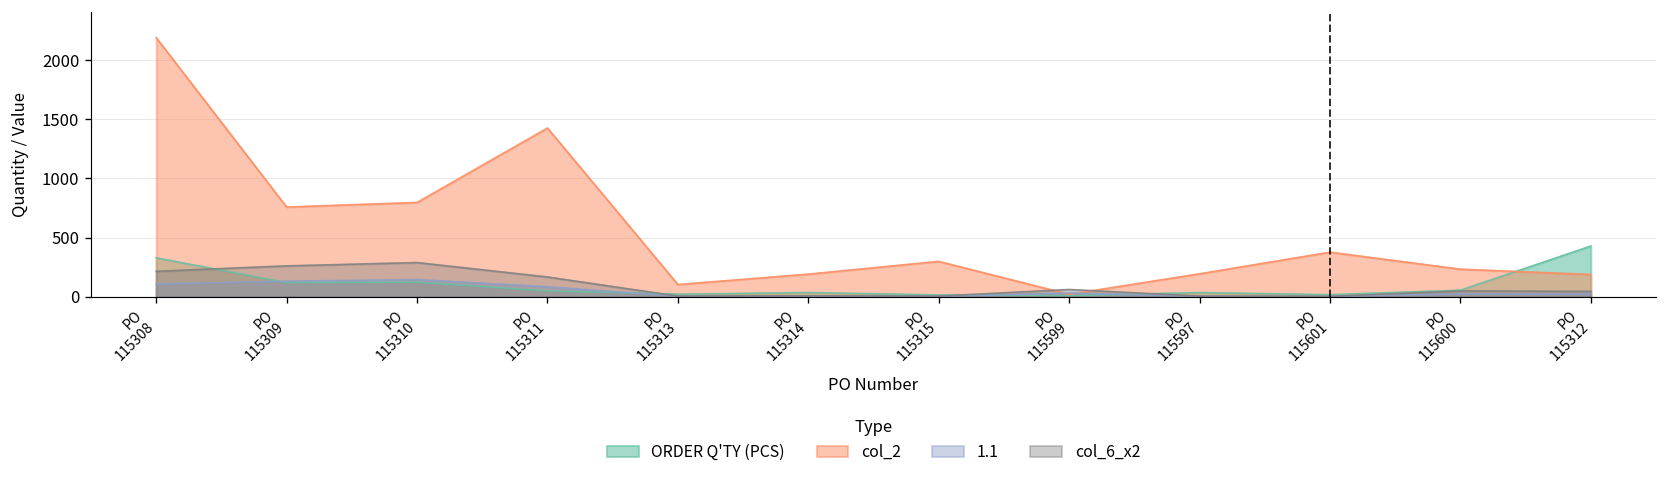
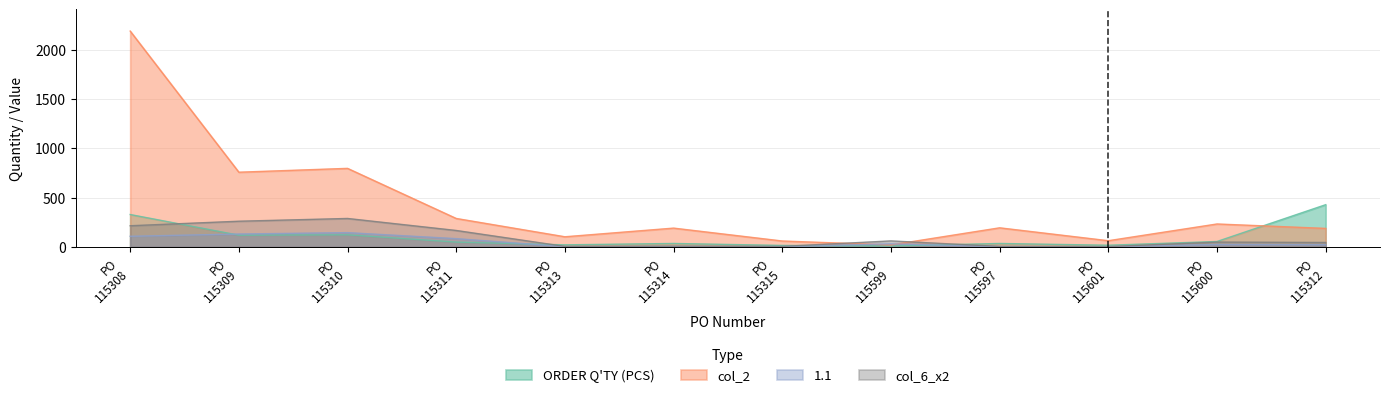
col_2, PO 115311: 1400 -> 300
col_2, PO 115315: 300 -> 100
col_2, PO 115601: 400 -> 100
